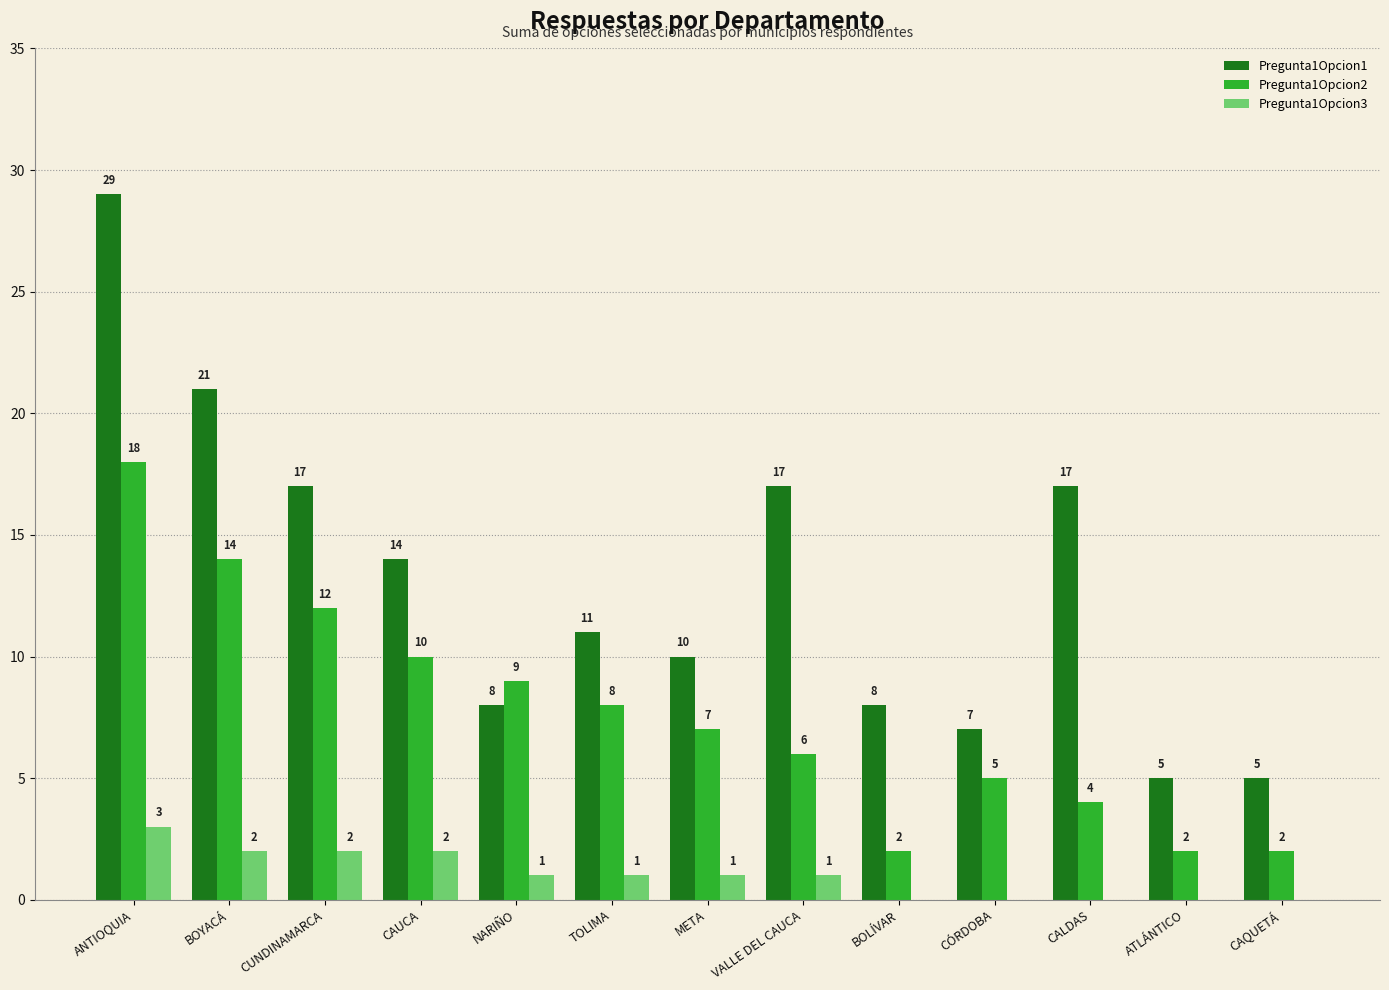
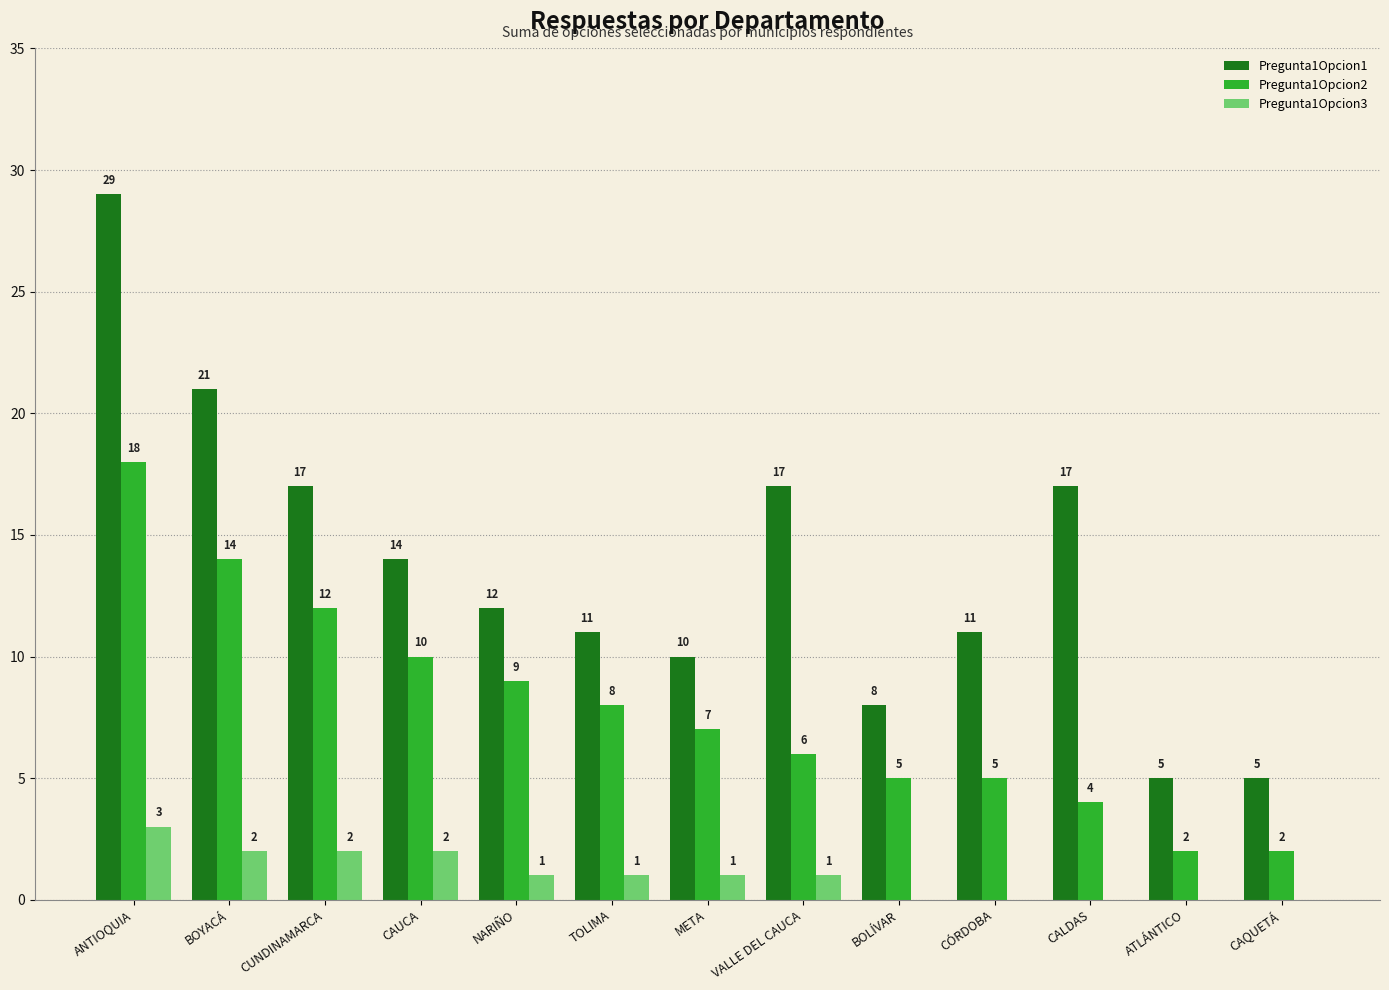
Pregunta1Opcion1, NARIÑO: 8 -> 12
Pregunta1Opcion2, BOLÍVAR: 2 -> 5
Pregunta1Opcion1, CÓRDOBA: 7 -> 11
